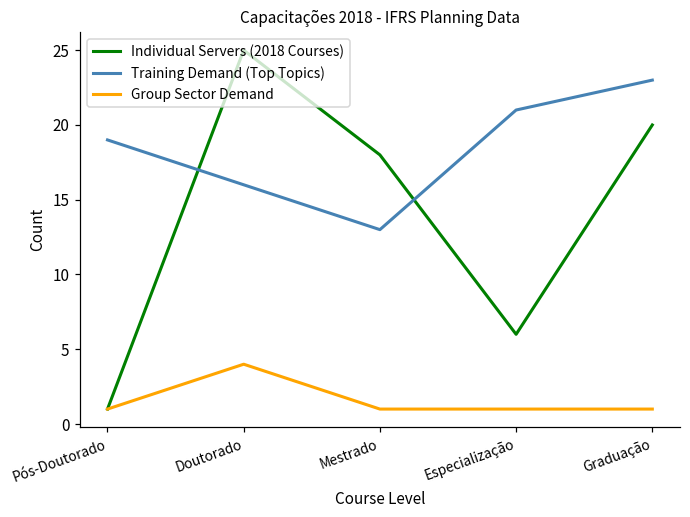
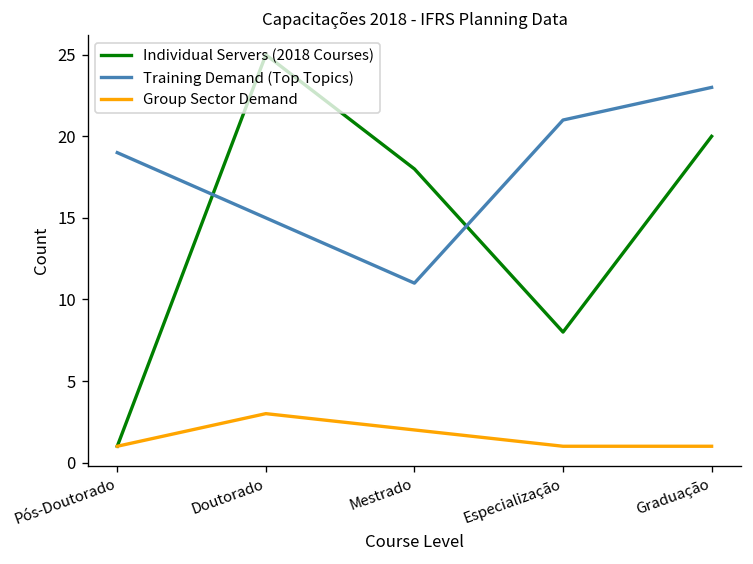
Training Demand (Top Topics), Doutorado: 16 -> 15
Group Sector Demand, Doutorado: 4 -> 3
Training Demand (Top Topics), Mestrado: 13 -> 11
Group Sector Demand, Mestrado: 1 -> 2
Individual Servers (2018 Courses), Especialização: 6 -> 8
